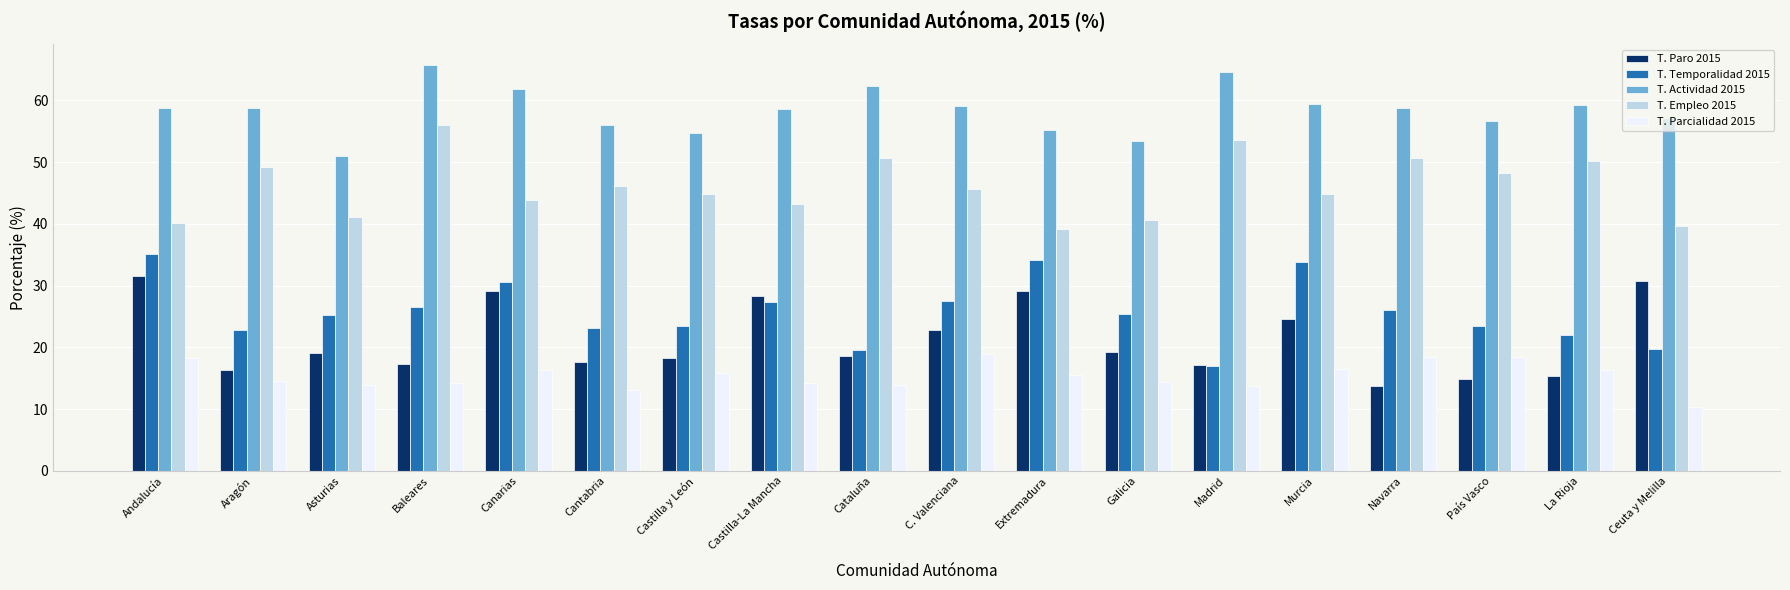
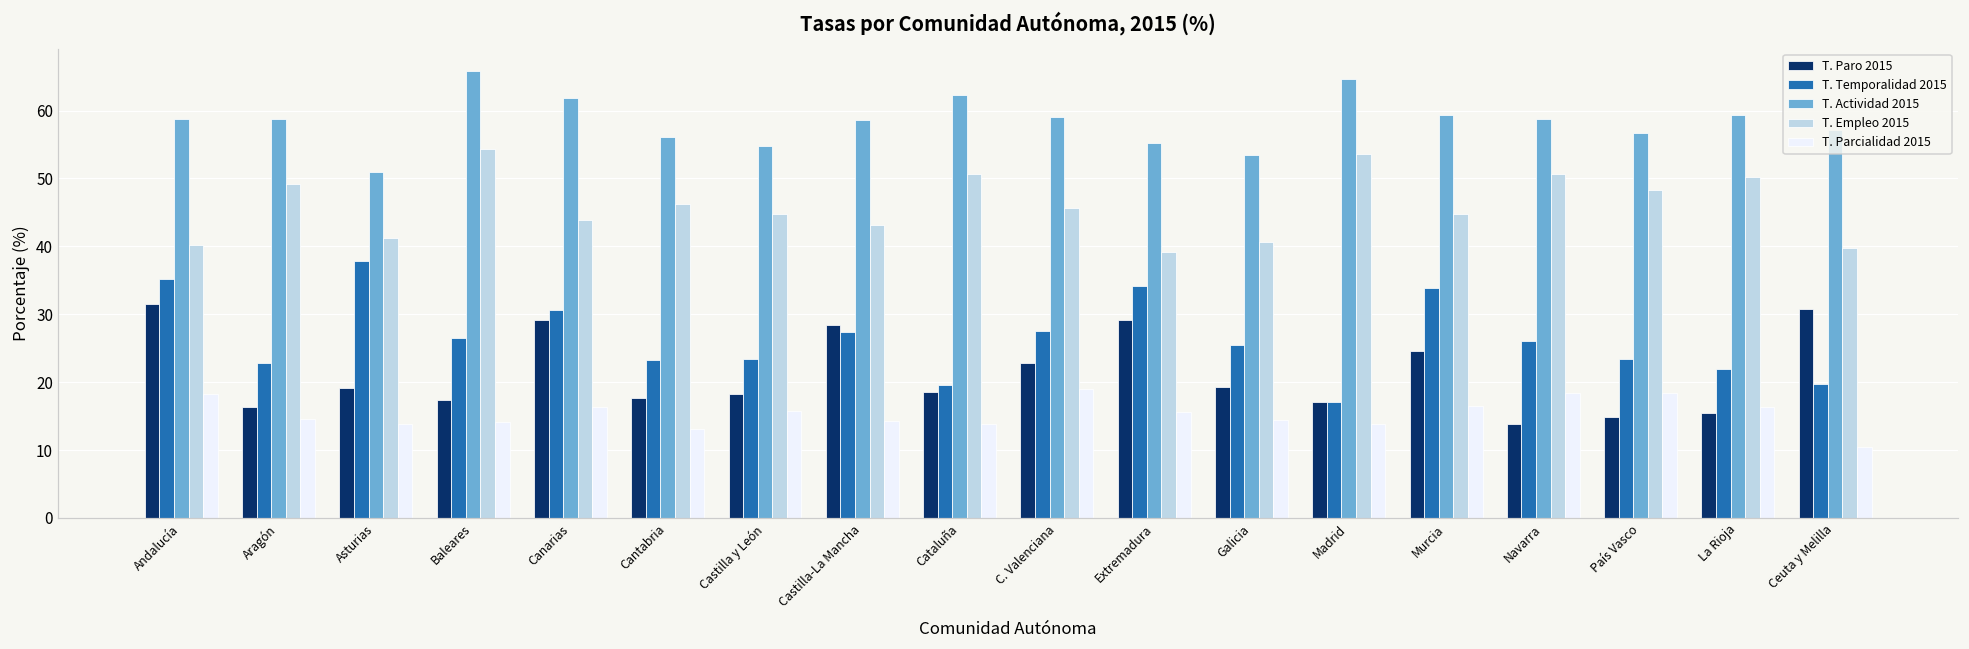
T. Temporalidad 2015, Asturias: 25 -> 38
T. Empleo 2015, Baleares: 56 -> 54
